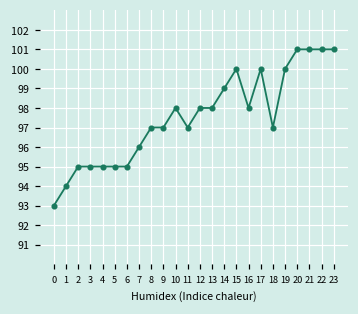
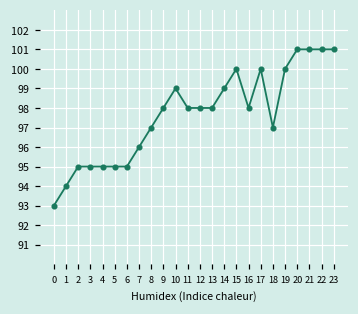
9: 97 -> 98
10: 98 -> 99
11: 97 -> 98
